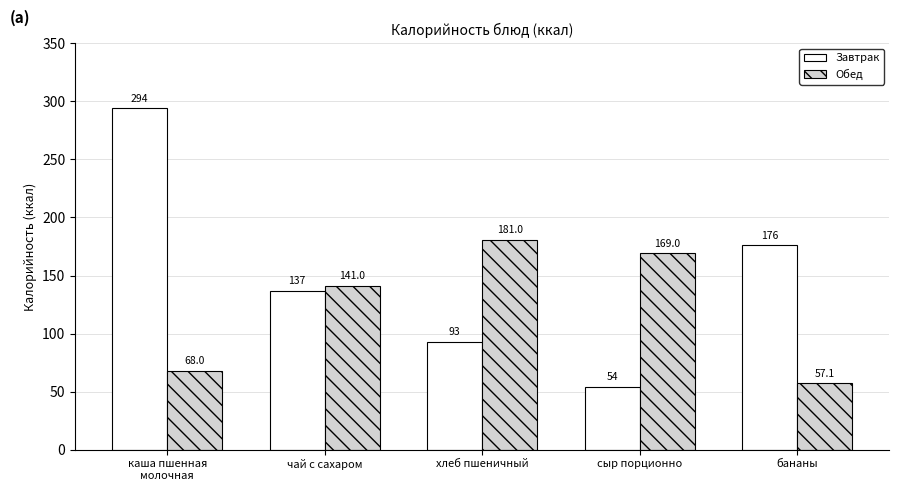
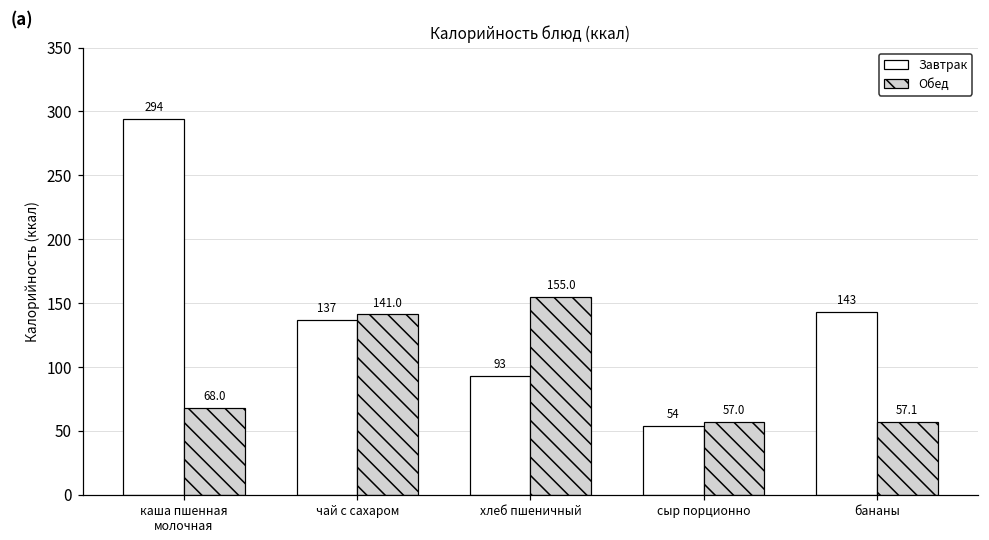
Обед, хлеб пшеничный: 181.0 -> 155.0
Обед, сыр порционно: 169.0 -> 57.0
Завтрак, бананы: 176 -> 143
